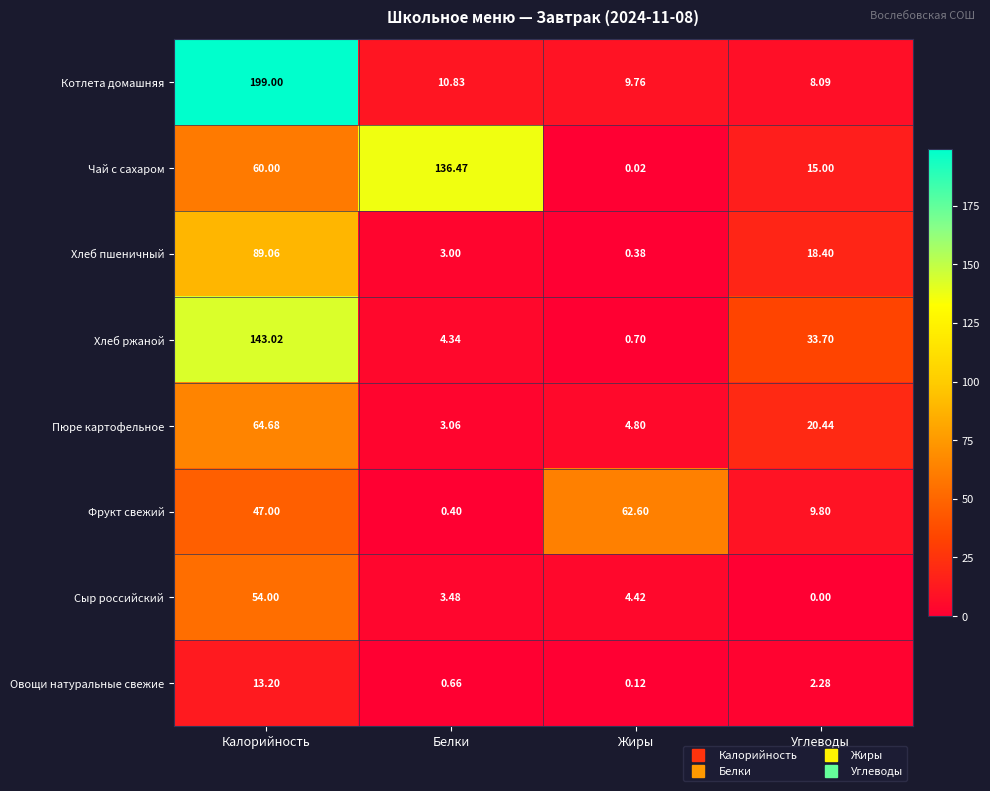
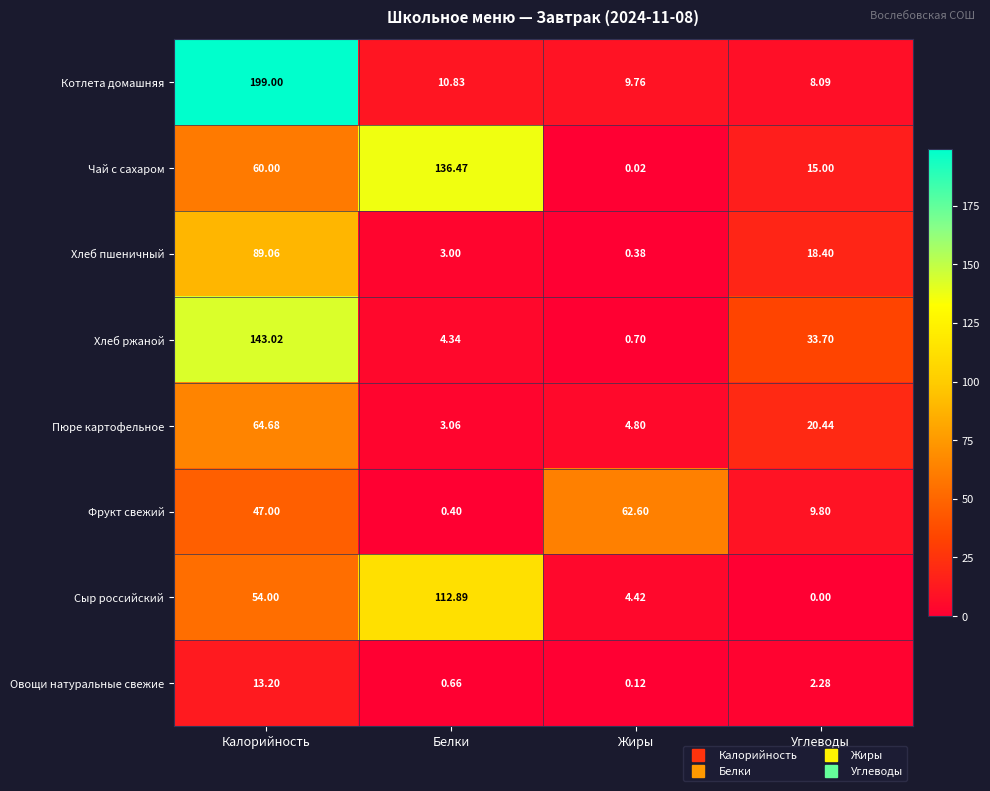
Сыр российский, Белки: 3.48 -> 112.89
